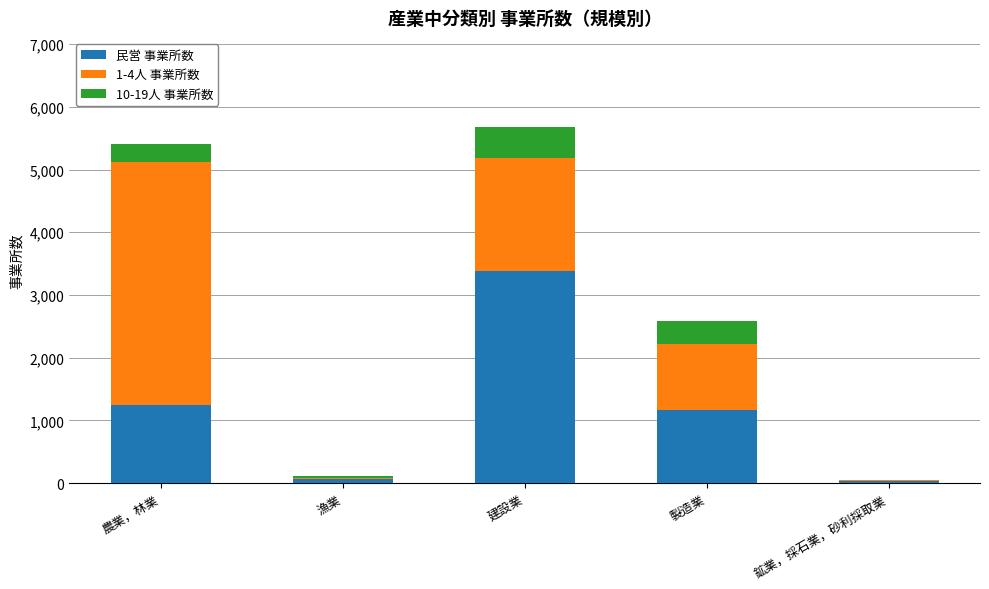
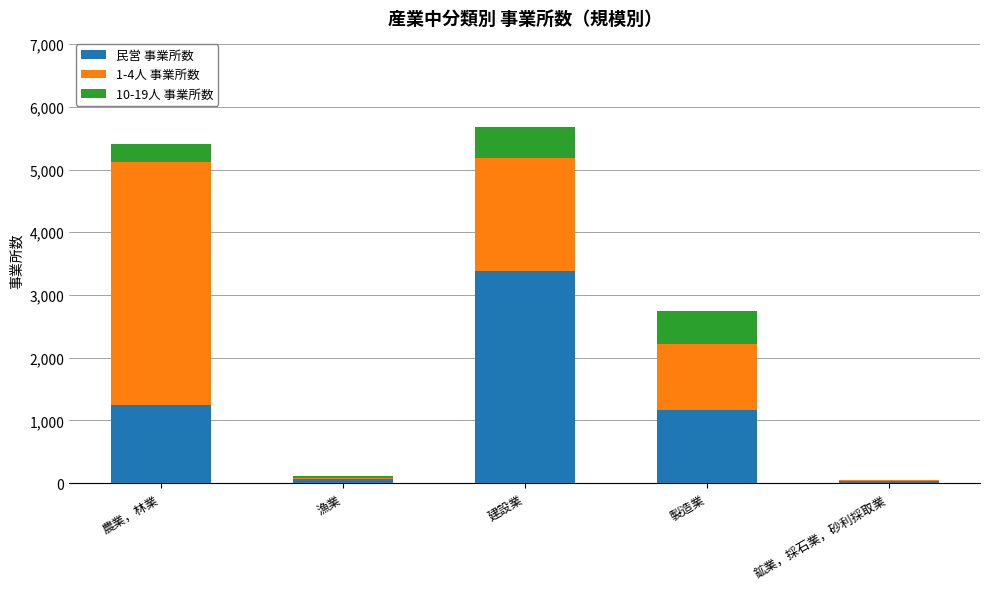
10-19人 事業所数, 製造業: 400 -> 500
